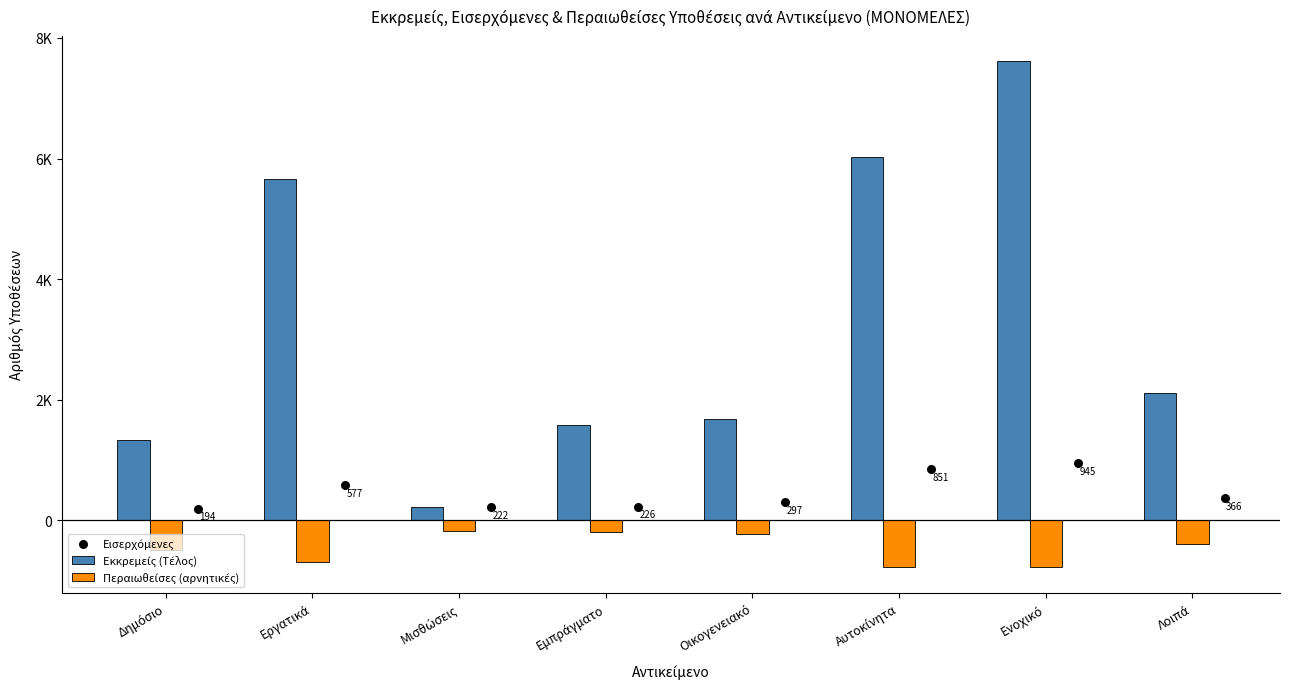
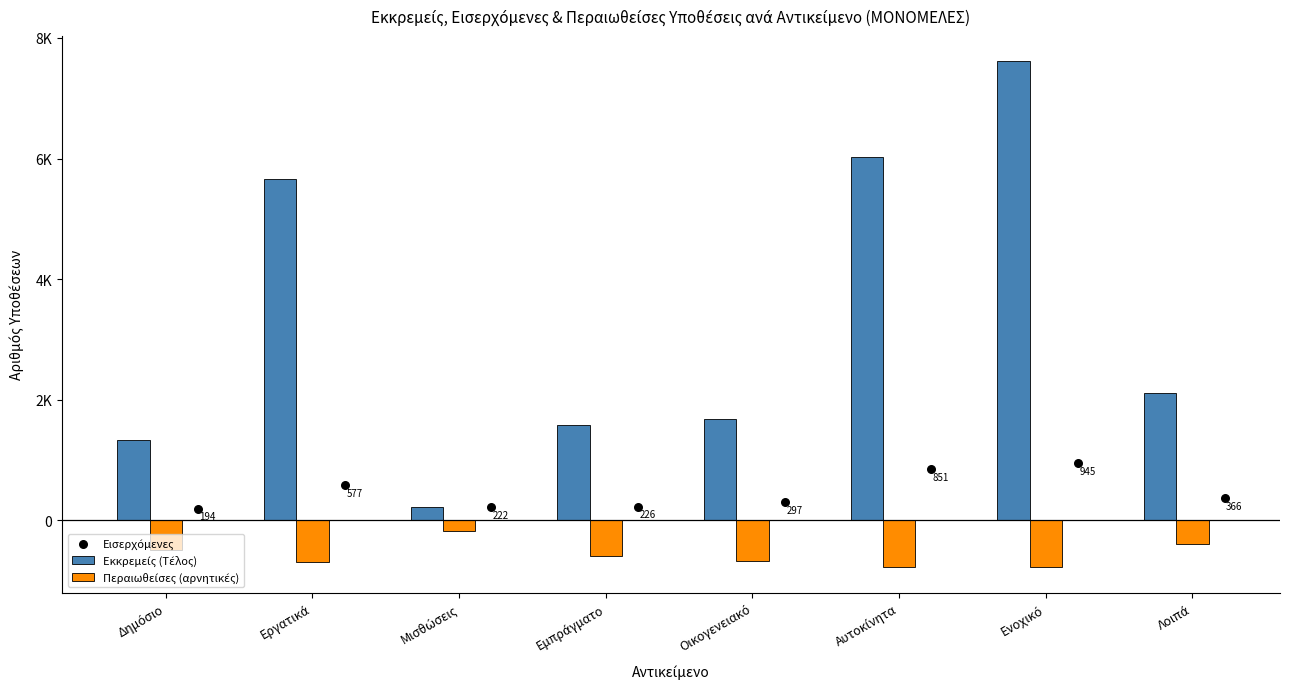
Περαιωθείσες (αρνητικές), Εμπράγματο: -200 -> -600
Περαιωθείσες (αρνητικές), Οικογενειακό: -200 -> -700
